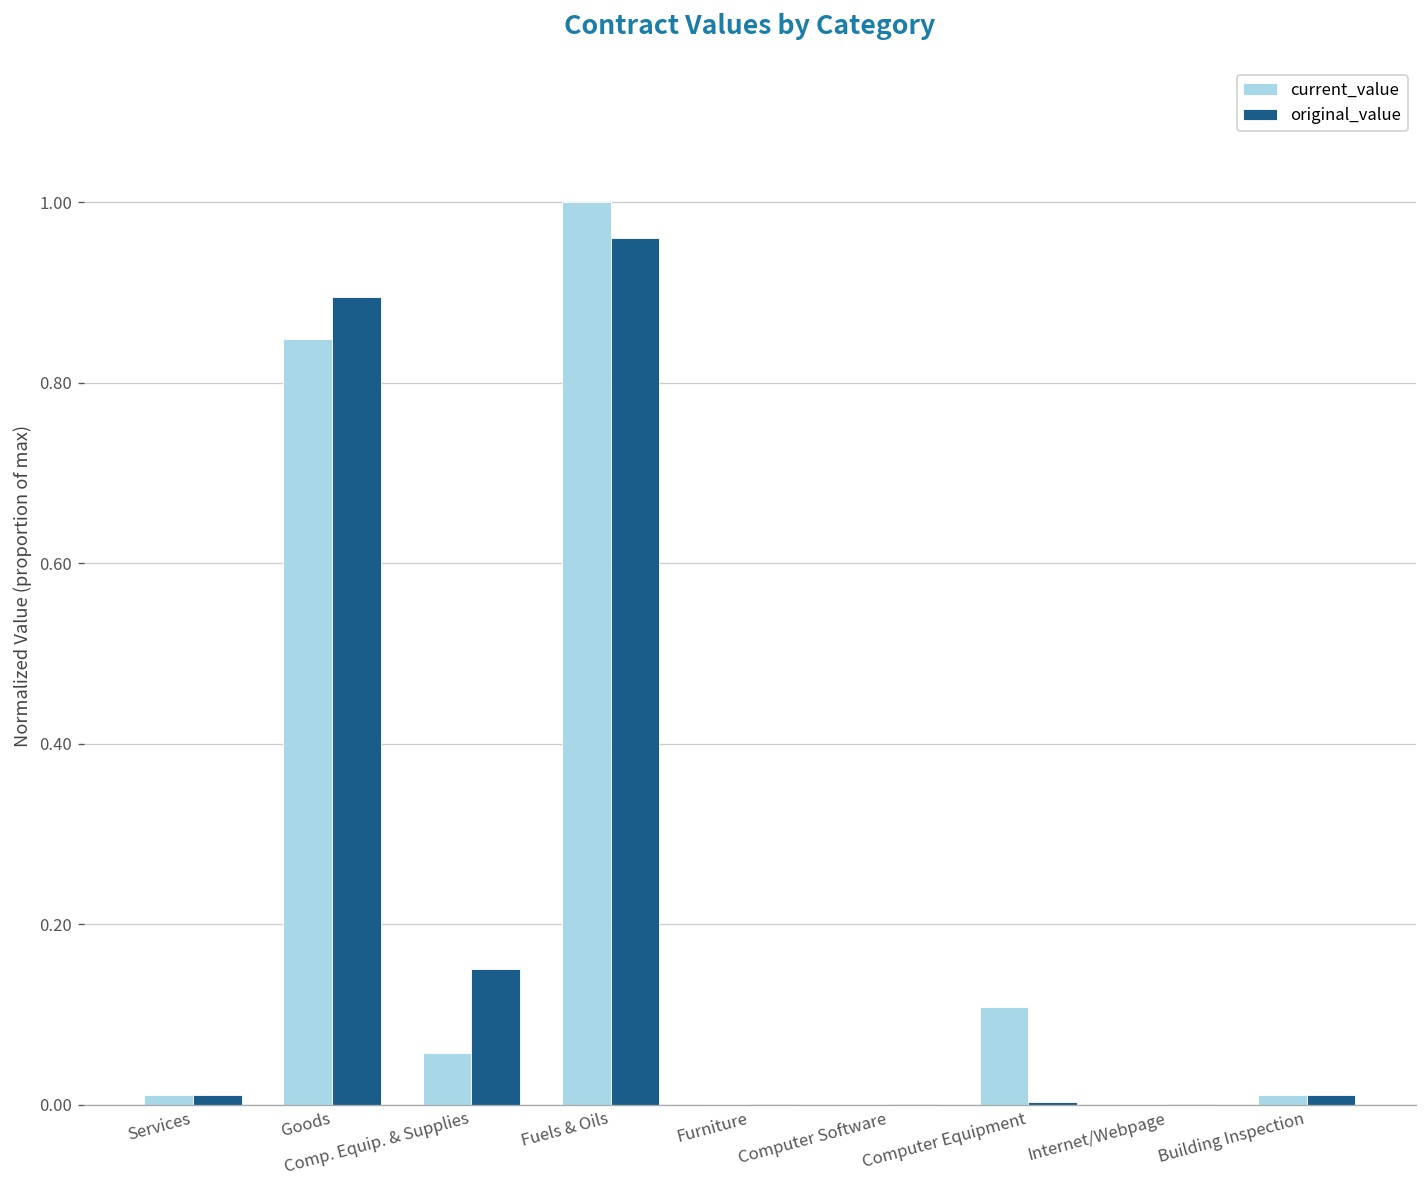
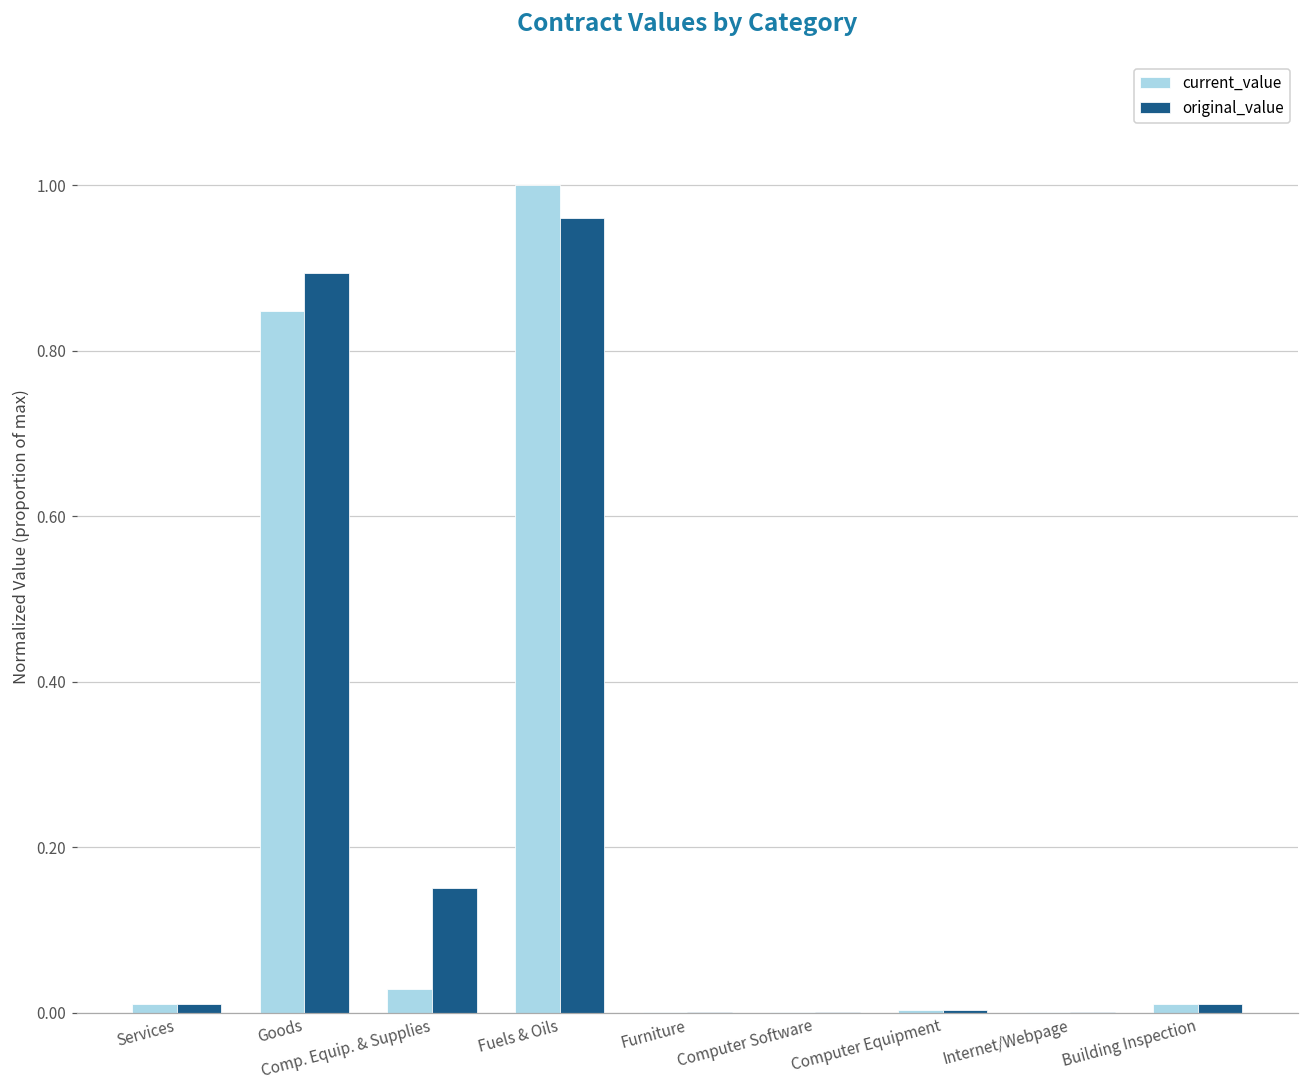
current_value, Comp. Equip. & Supplies: 0.06 -> 0.03
current_value, Computer Equipment: 0.11 -> 0.00
